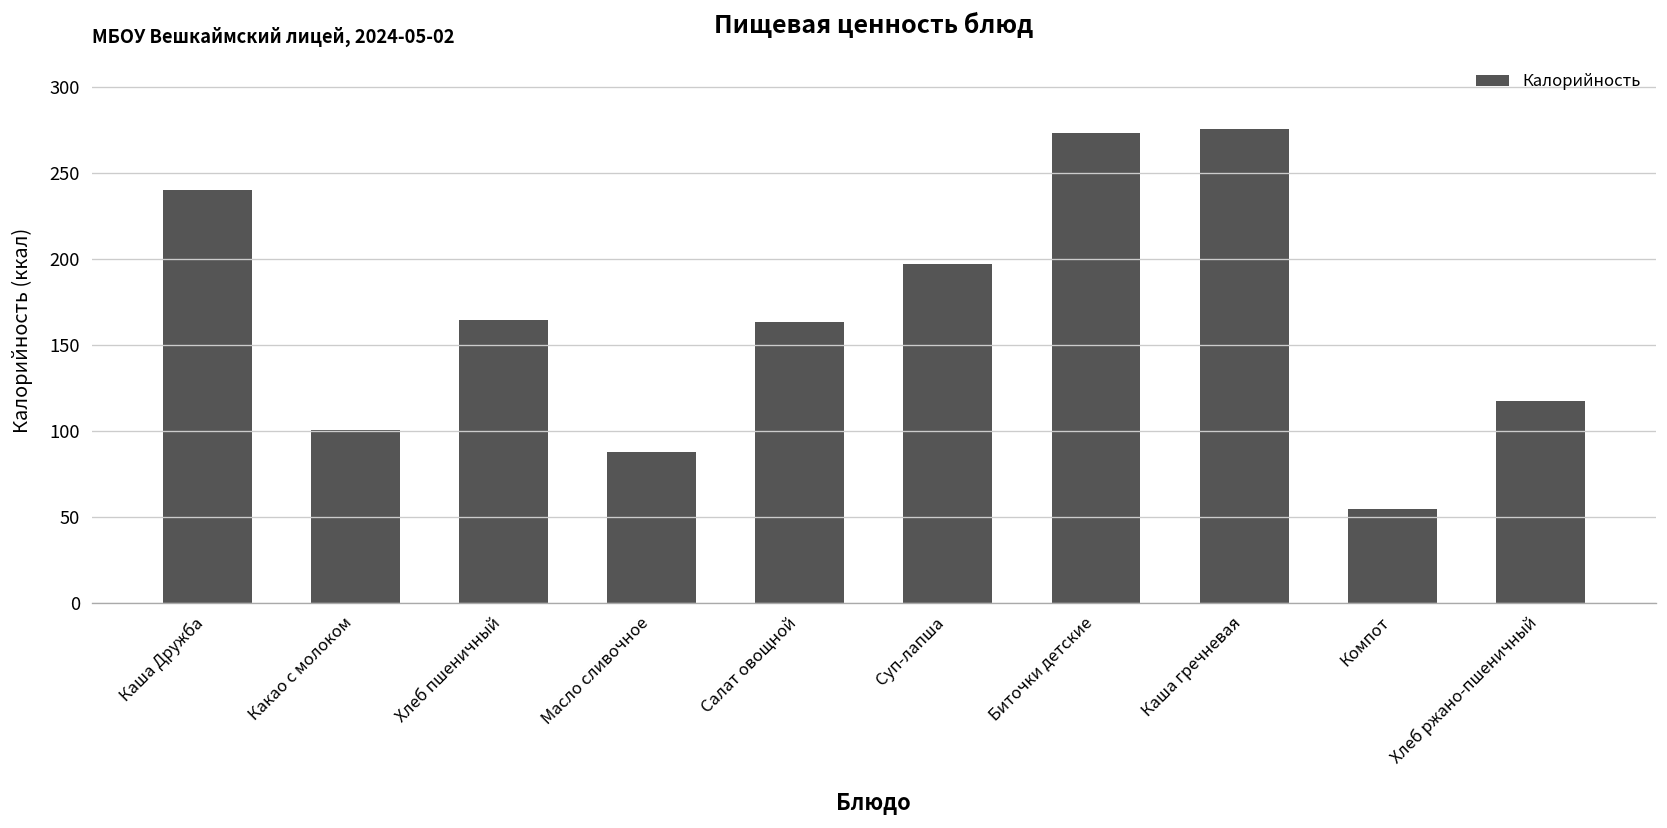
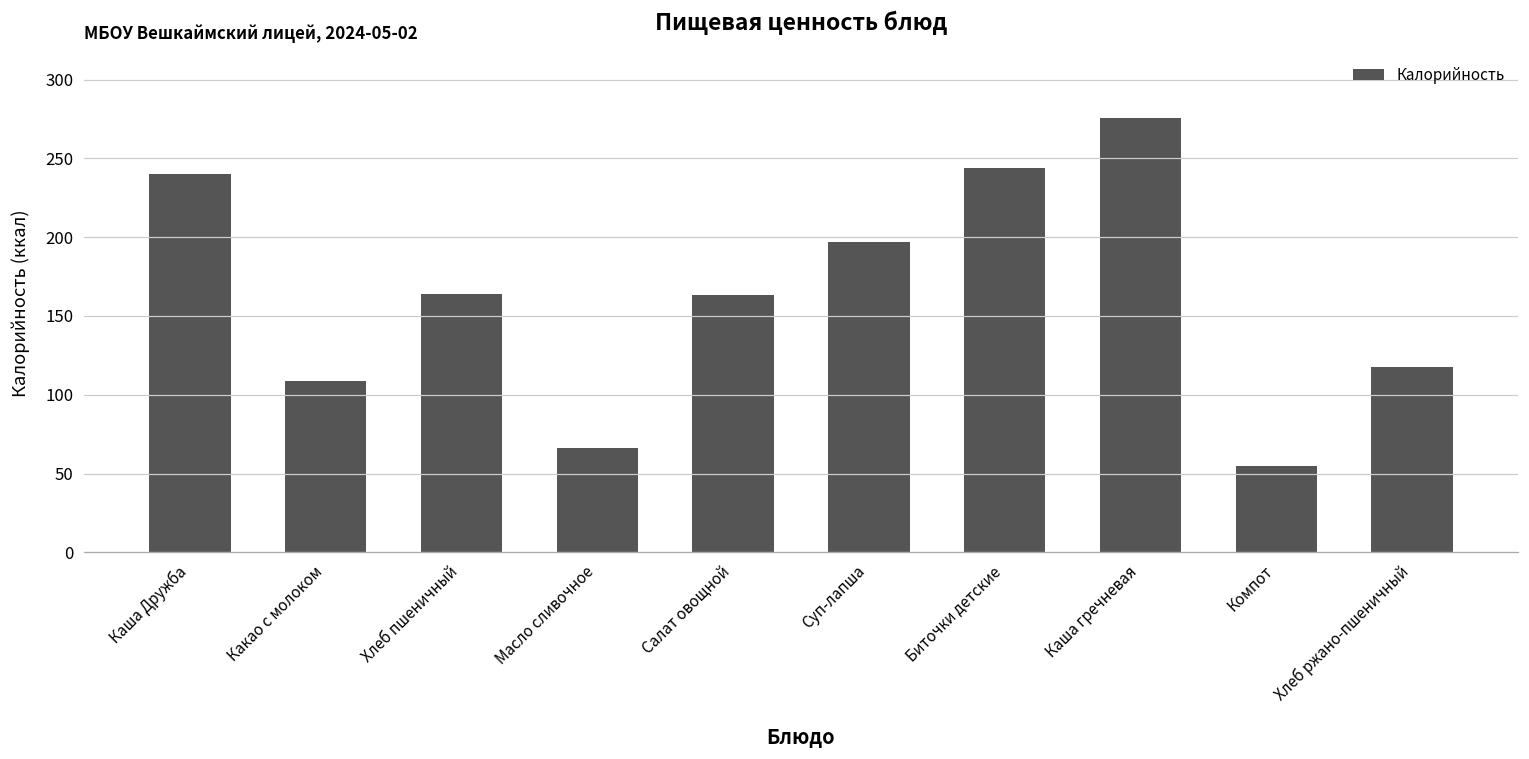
Какао с молоком: 100 -> 109
Масло сливочное: 88 -> 66
Биточки детские: 273 -> 244
